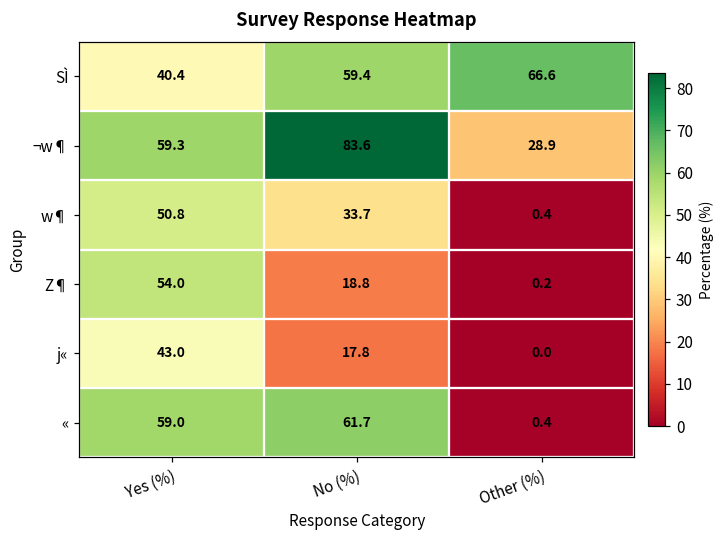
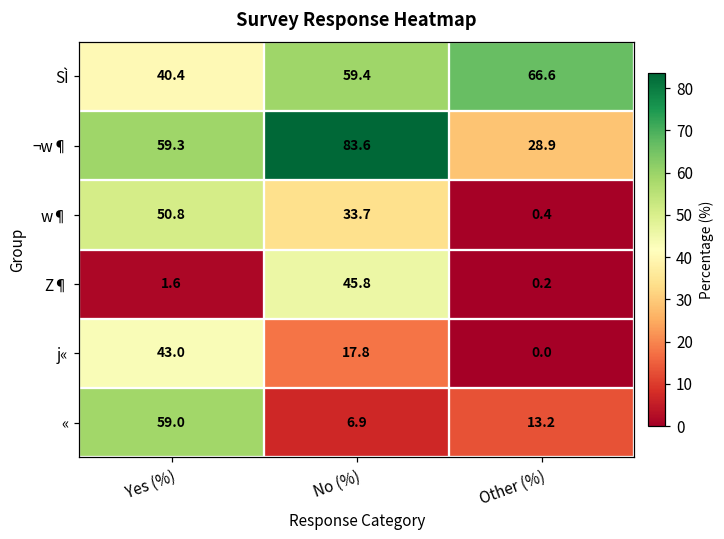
Z¶, Yes (%): 54.0 -> 1.6
Z¶, No (%): 18.8 -> 45.8
«, No (%): 61.7 -> 6.9
«, Other (%): 0.4 -> 13.2
